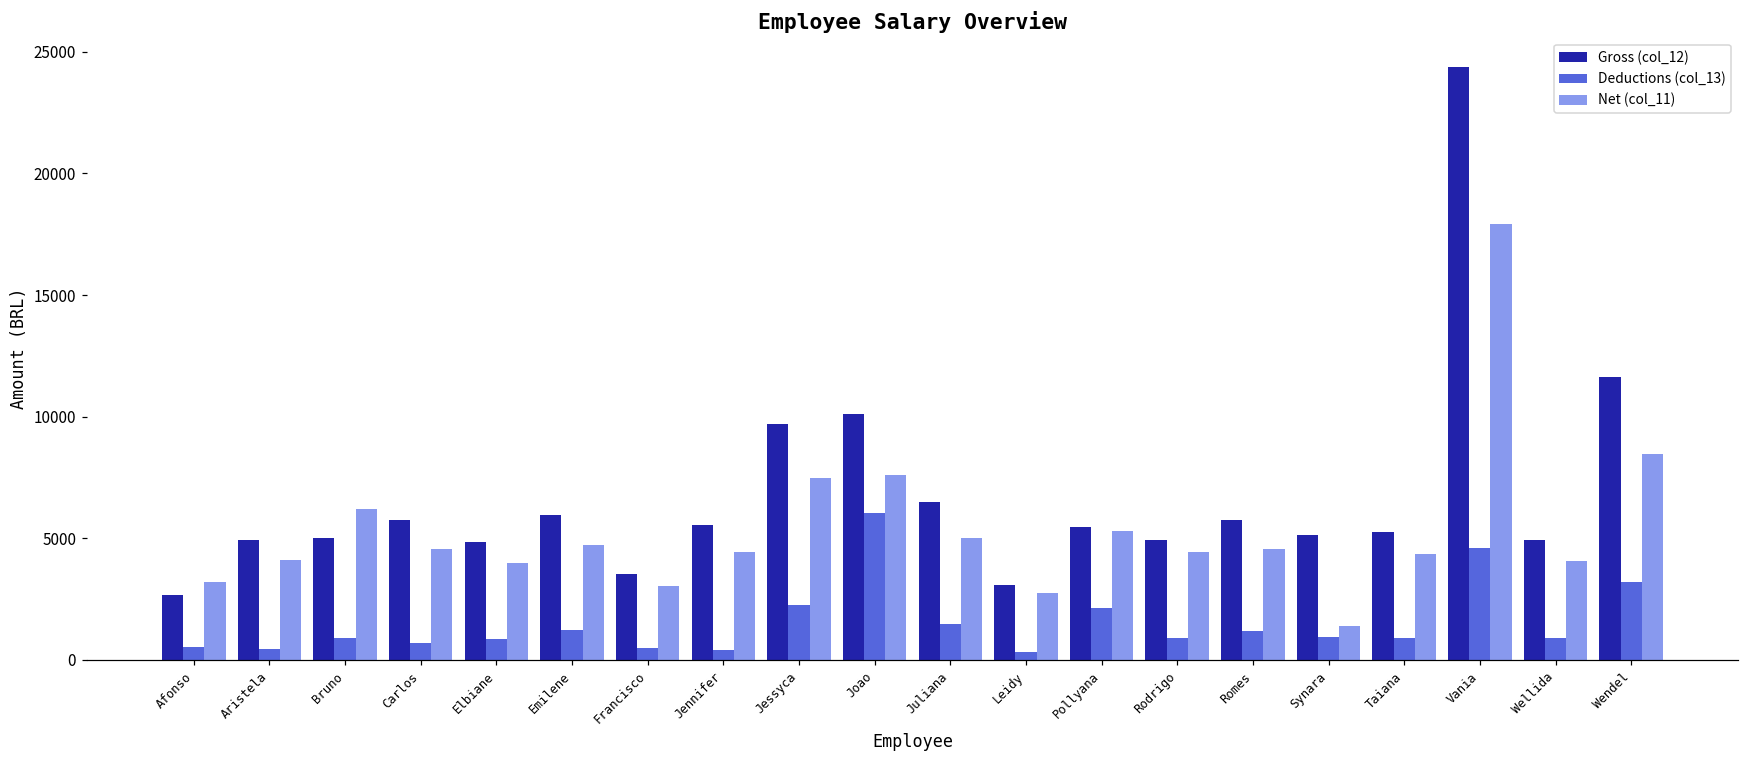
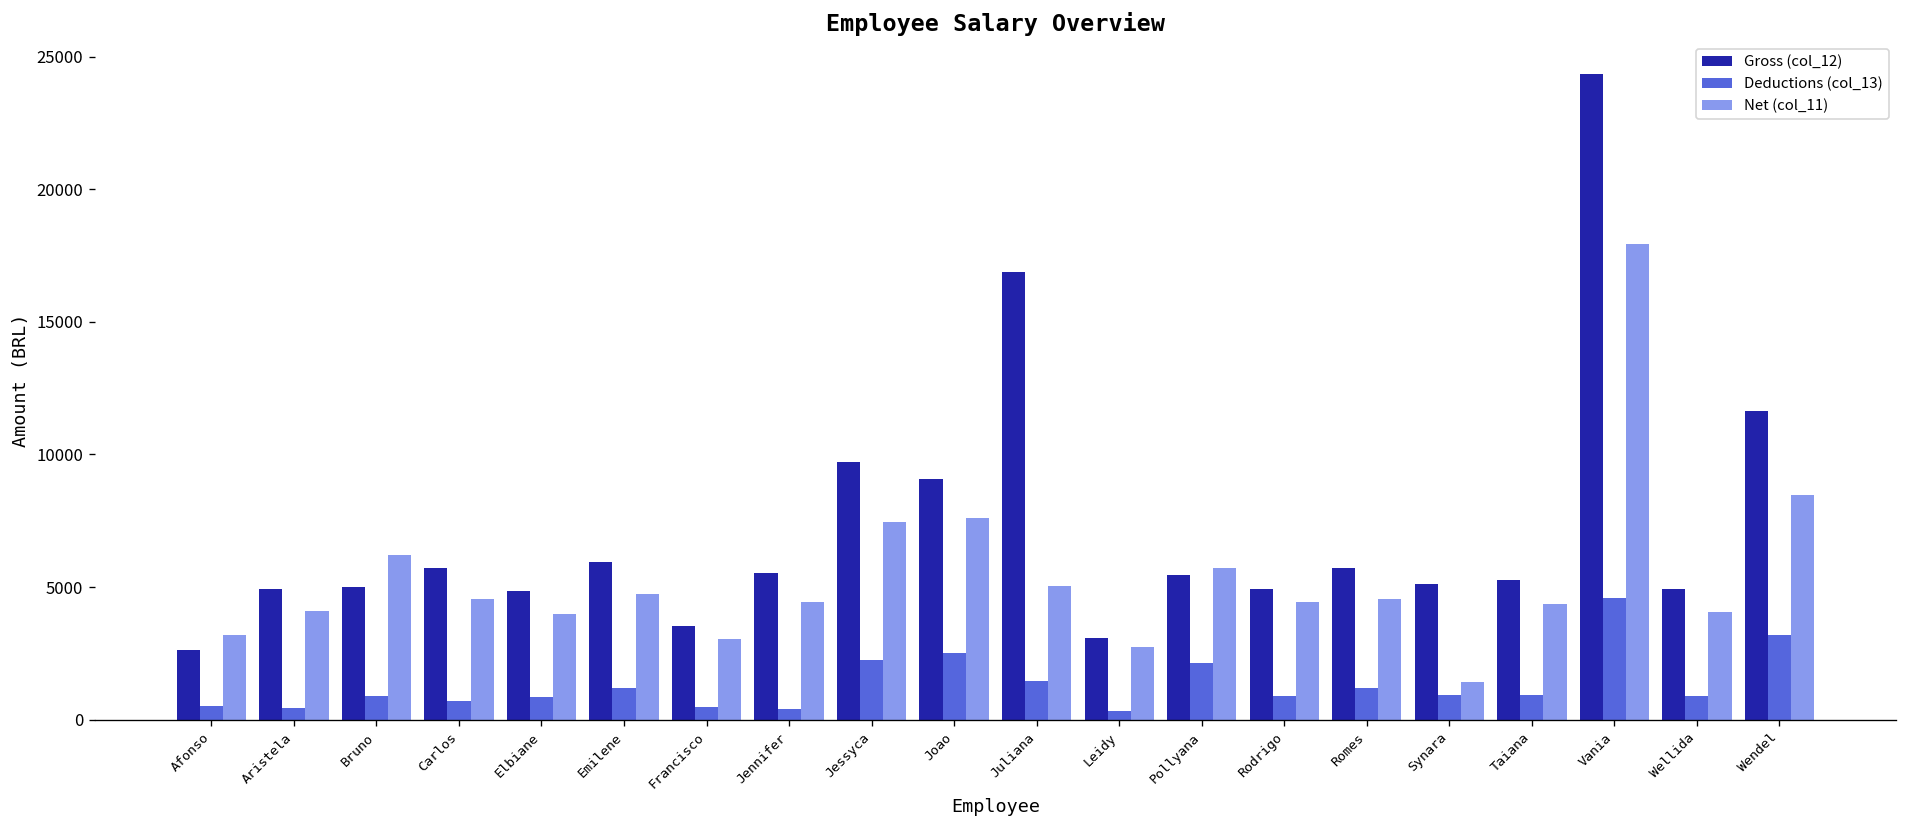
Gross (col_12), Joao: 10100 -> 9100
Deductions (col_13), Joao: 6000 -> 2500
Gross (col_12), Juliana: 6500 -> 16900
Net (col_11), Pollyana: 5300 -> 5700
